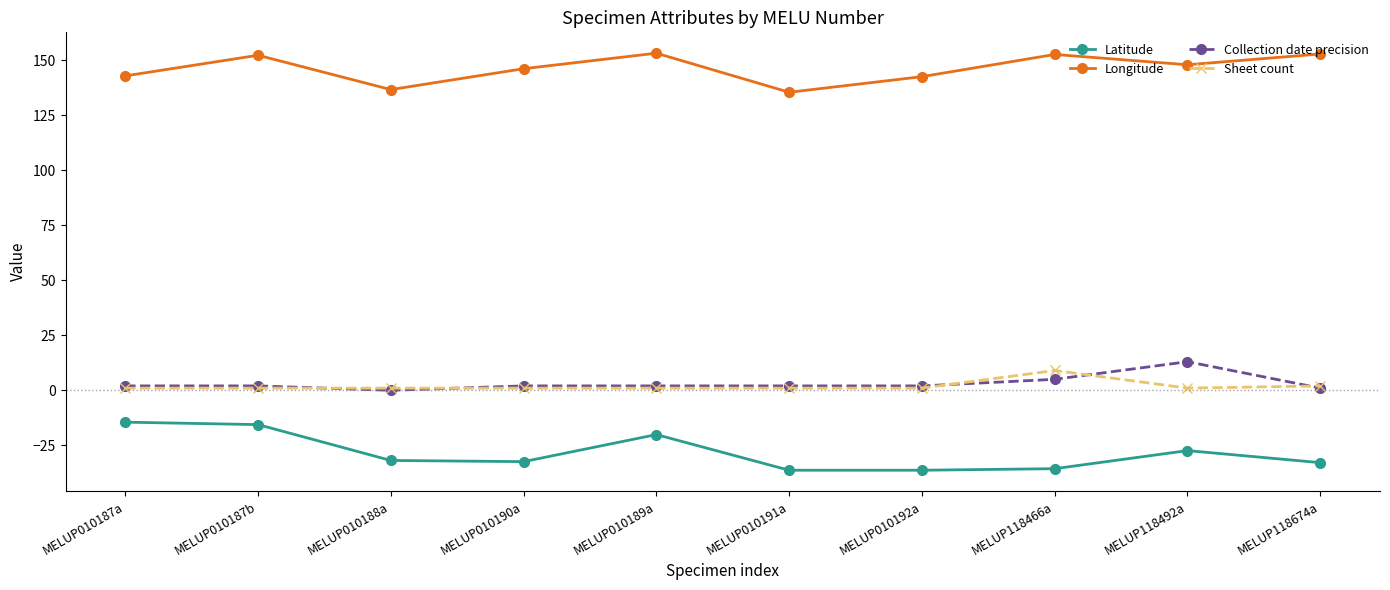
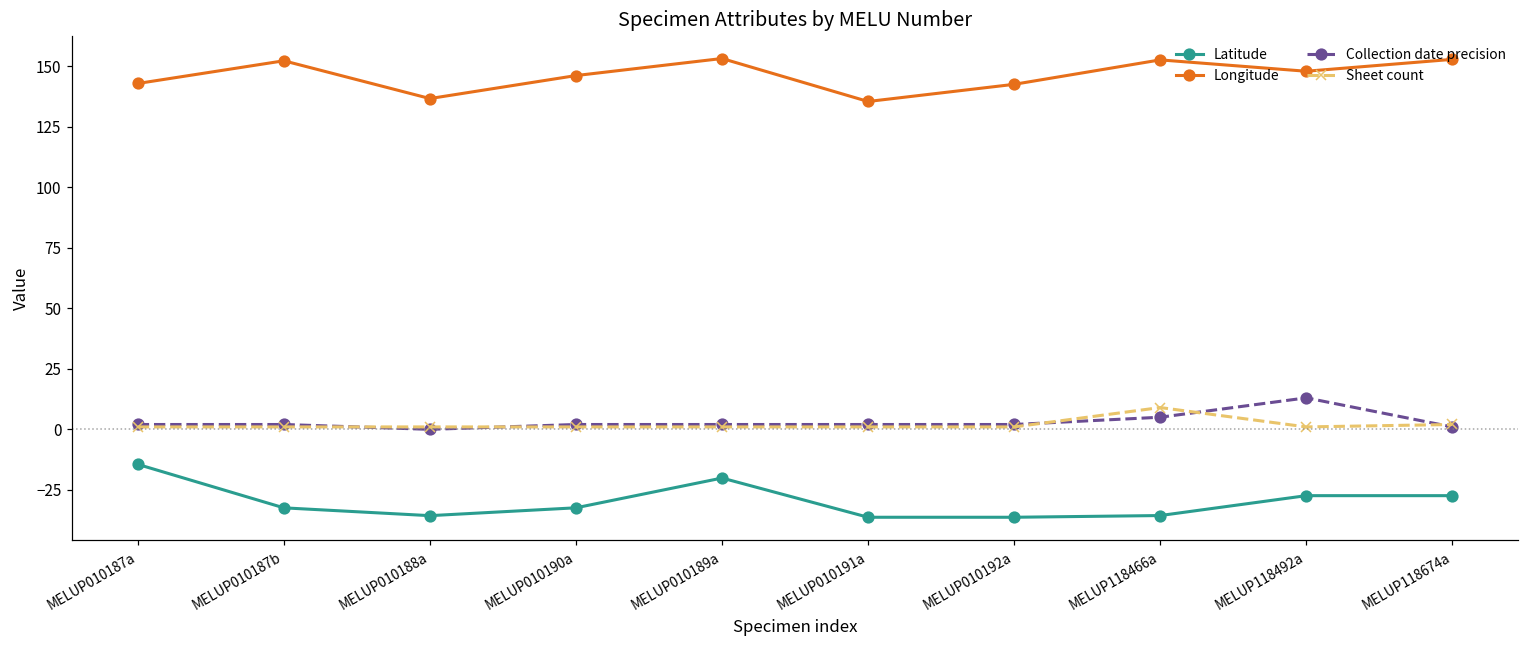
Latitude, MELUP010187b: -16 -> -32
Latitude, MELUP010188a: -32 -> -36
Latitude, MELUP118674a: -33 -> -27
